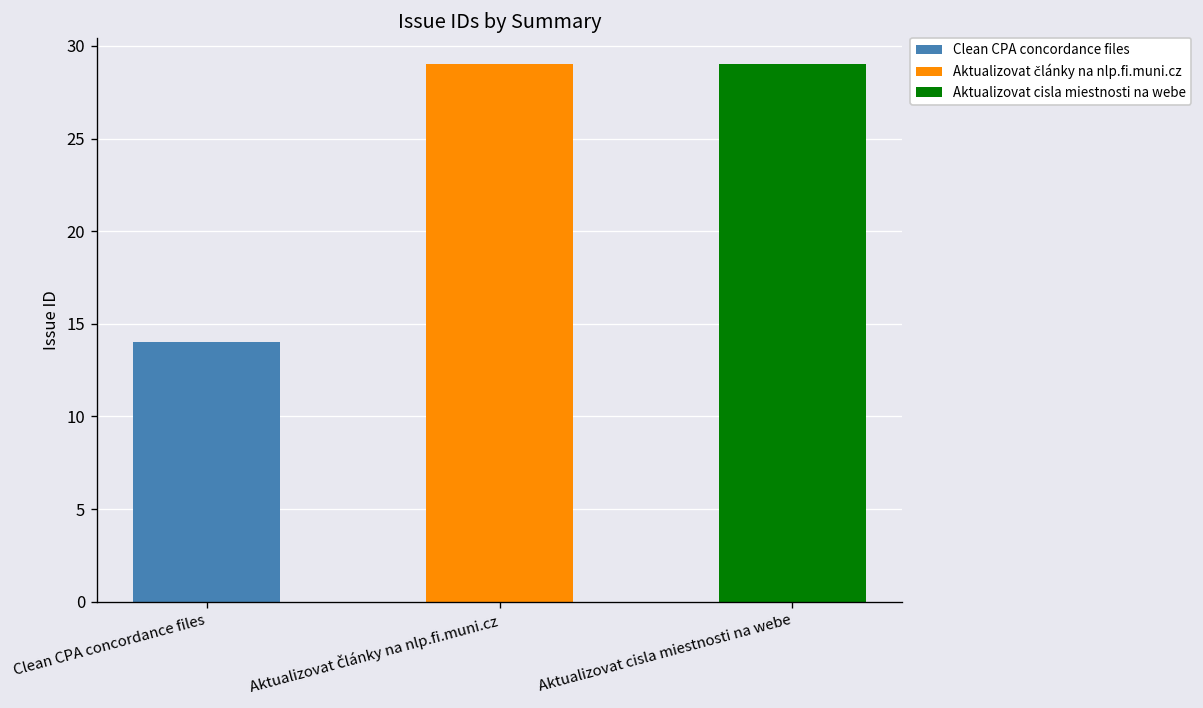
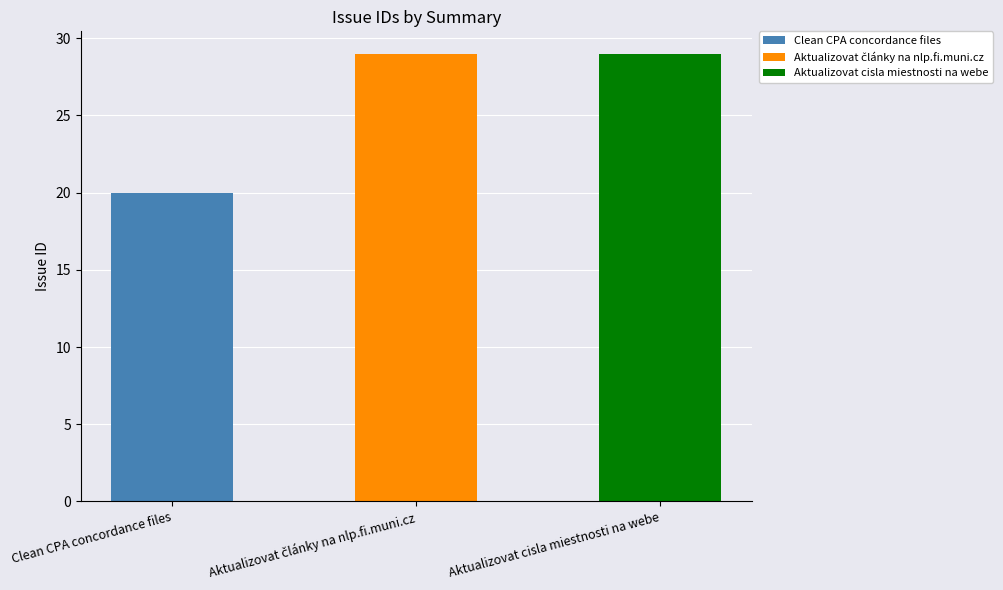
Clean CPA concordance files: 14 -> 20
